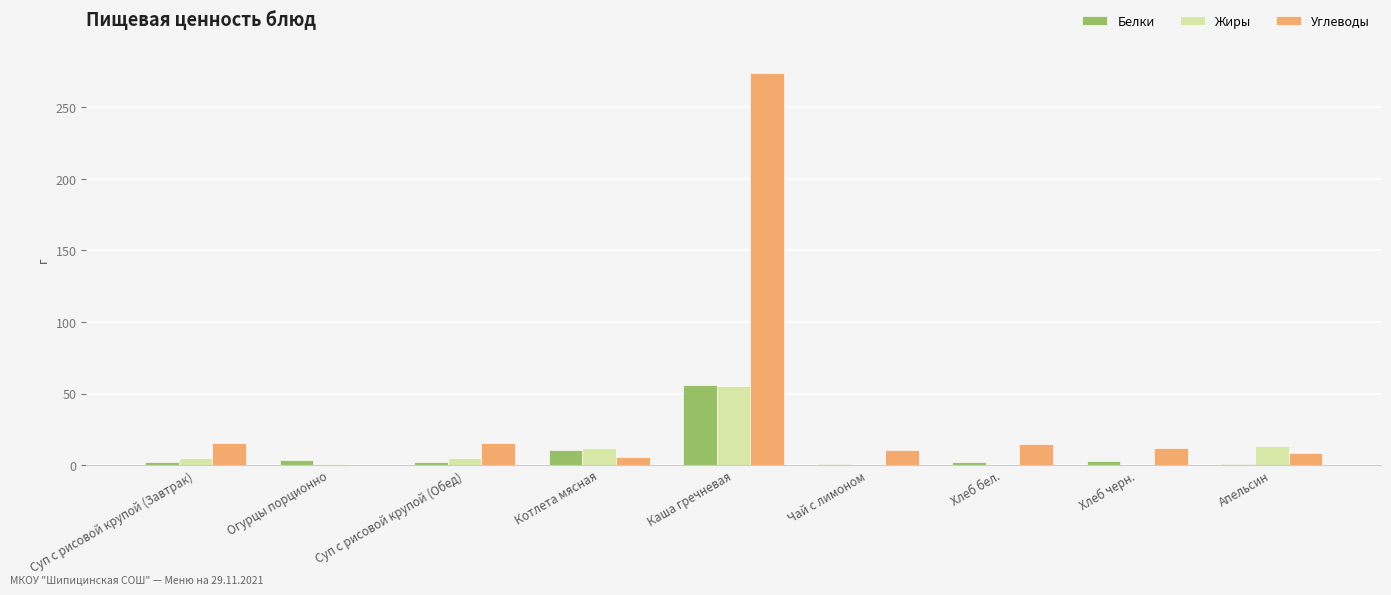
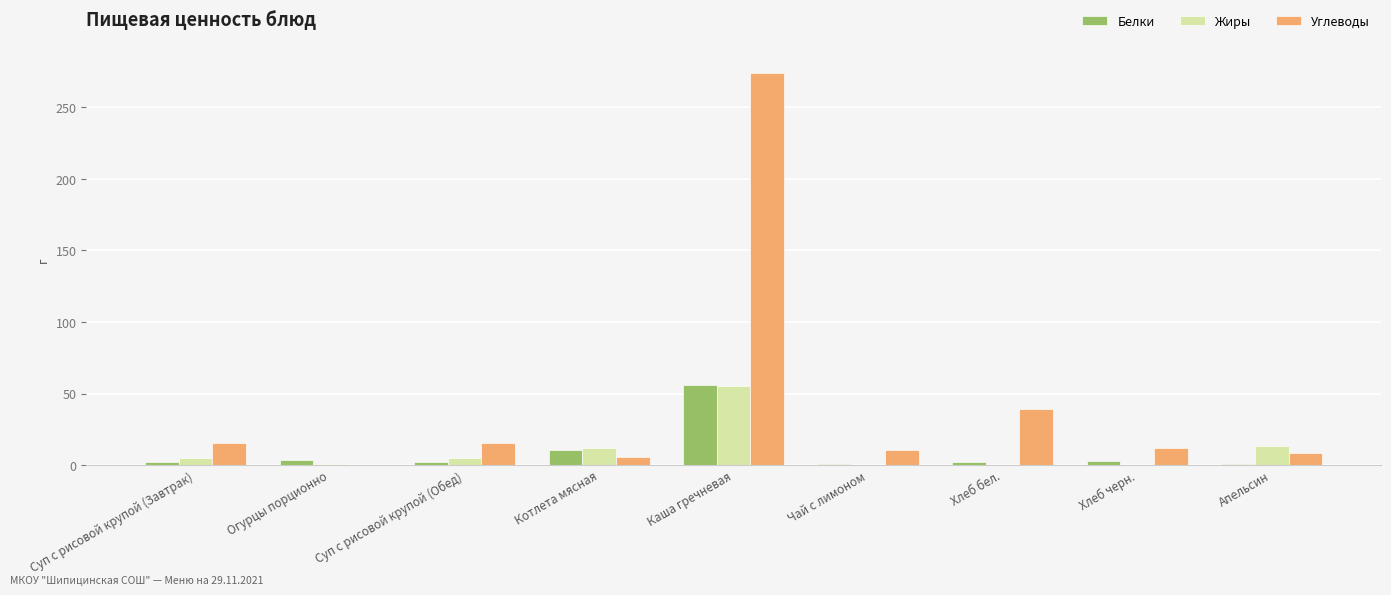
Углеводы, Хлеб бел.: 15 -> 39
